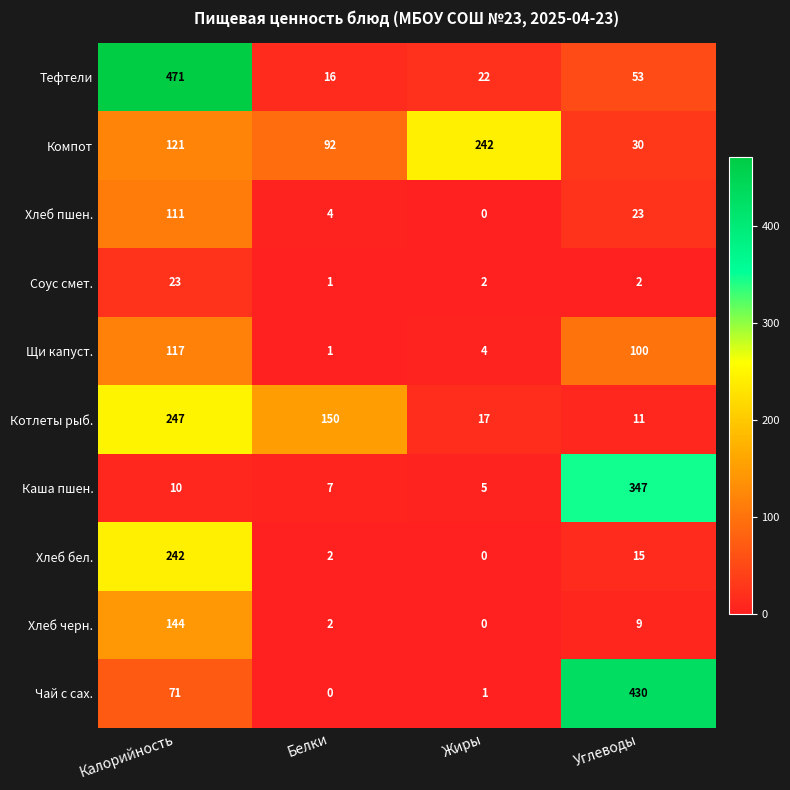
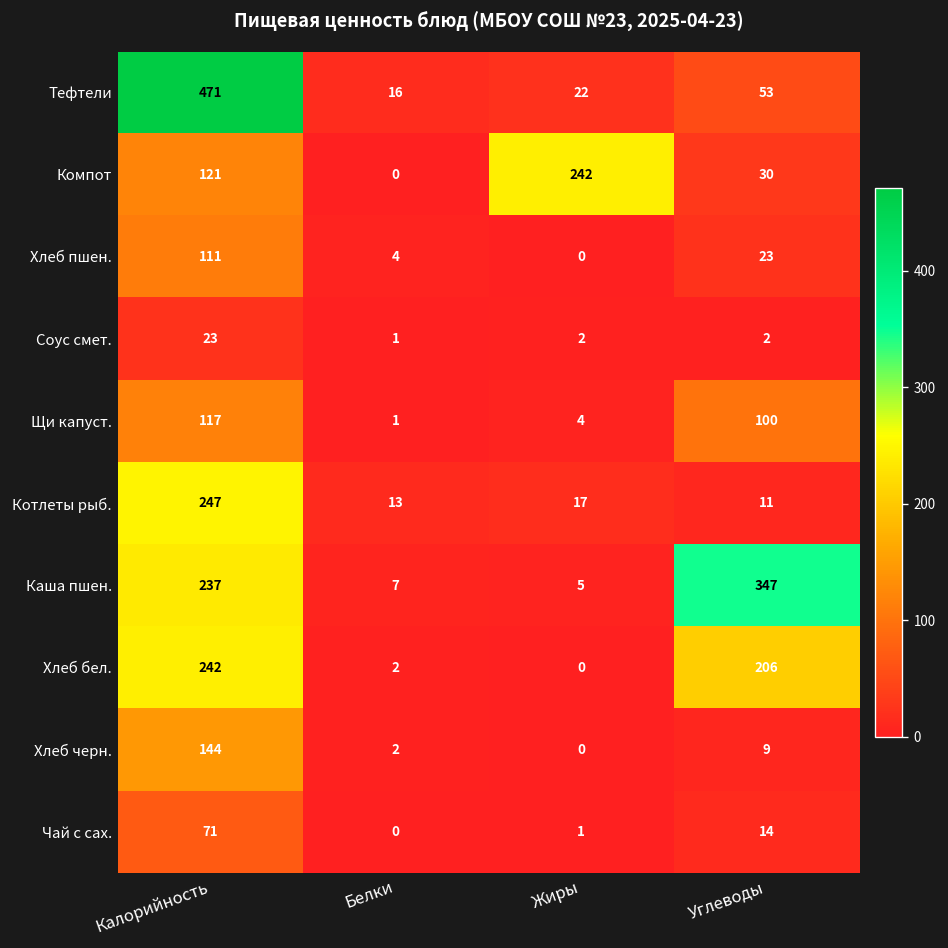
Компот, Белки: 92 -> 0
Котлеты рыб., Белки: 150 -> 13
Каша пшен., Калорийность: 10 -> 237
Хлеб бел., Углеводы: 15 -> 206
Чай с сах., Углеводы: 430 -> 14
